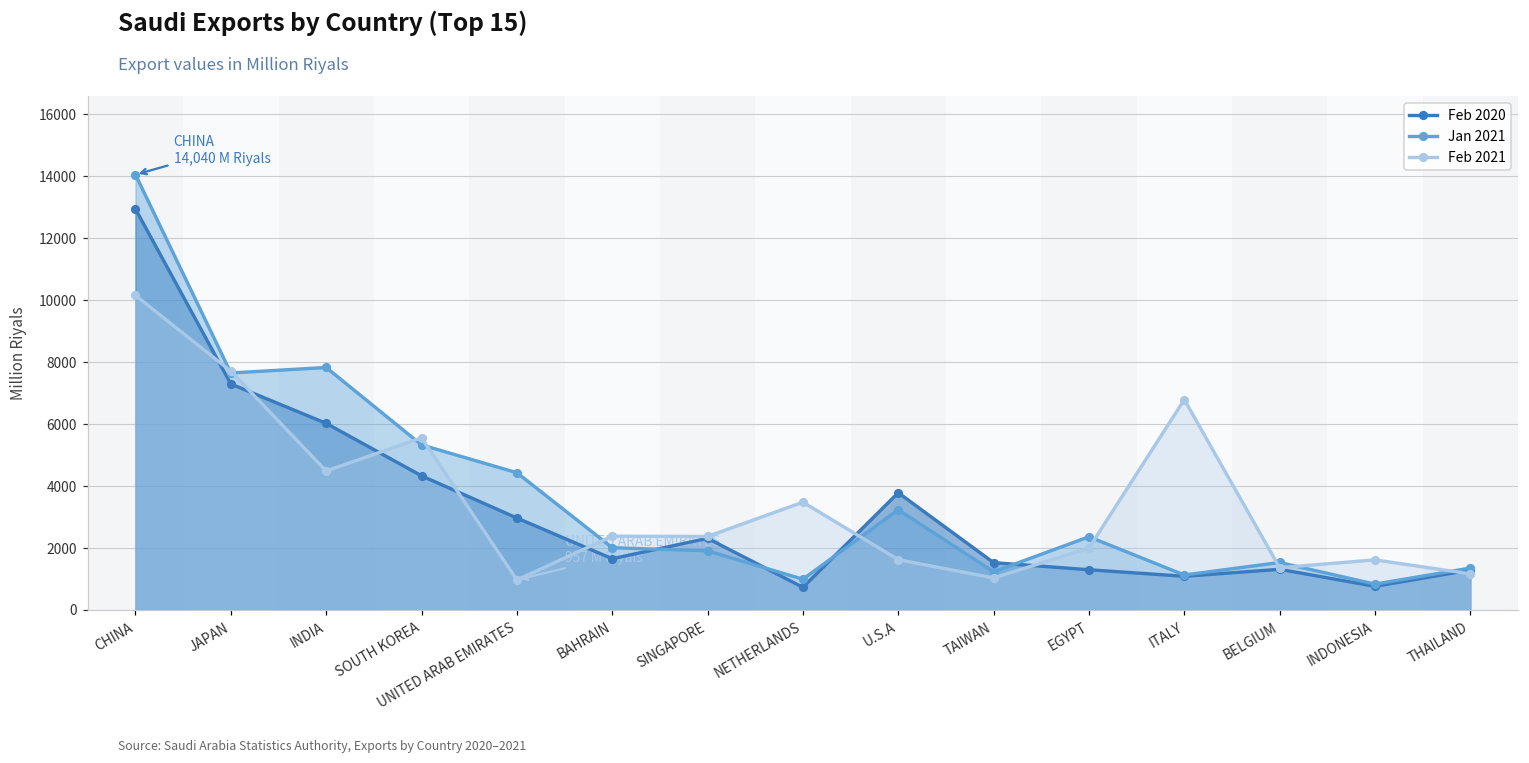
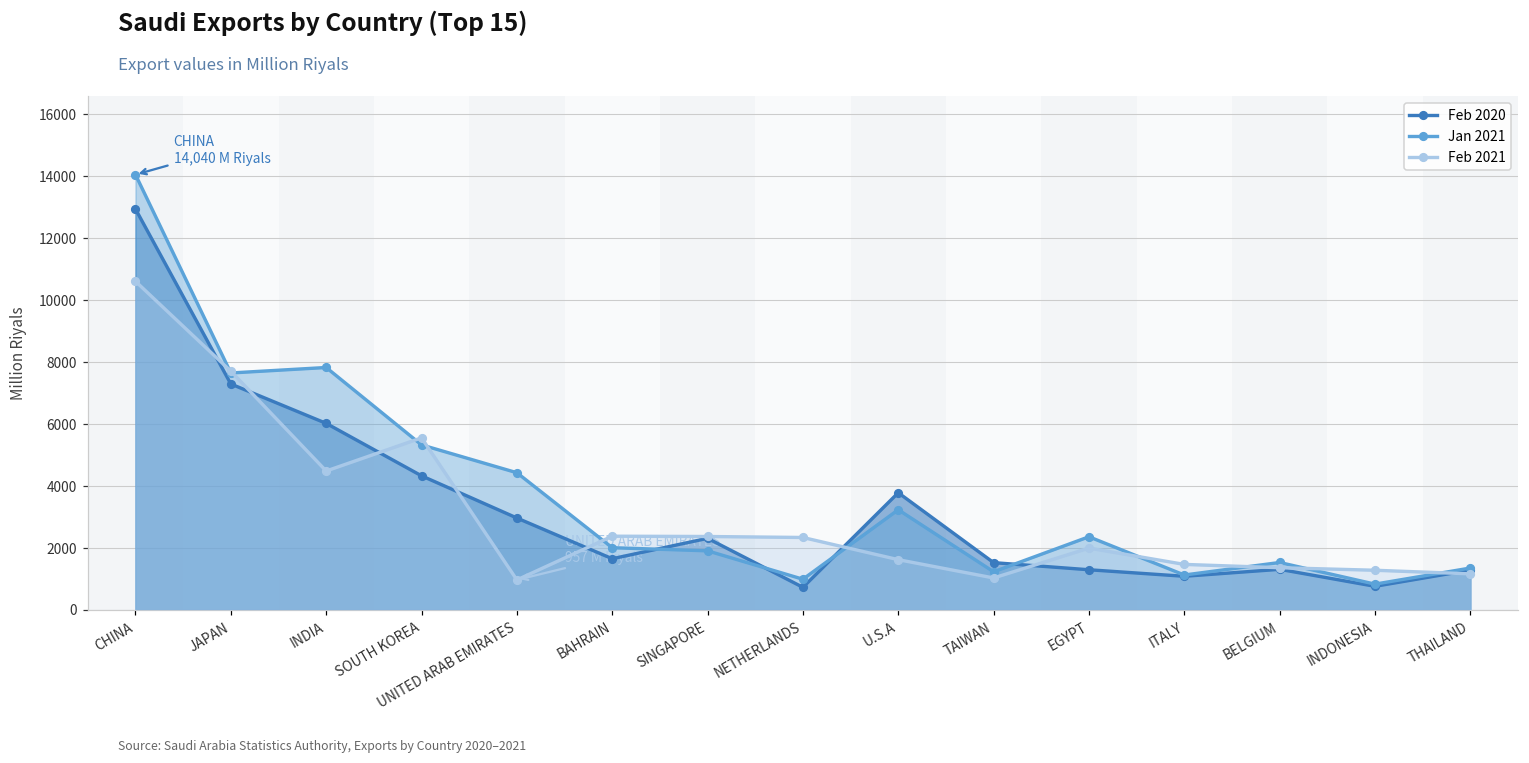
Feb 2021, CHINA: 10100 -> 10600
Feb 2021, NETHERLANDS: 3500 -> 2300
Feb 2021, ITALY: 6800 -> 1500
Feb 2021, INDONESIA: 1600 -> 1300
